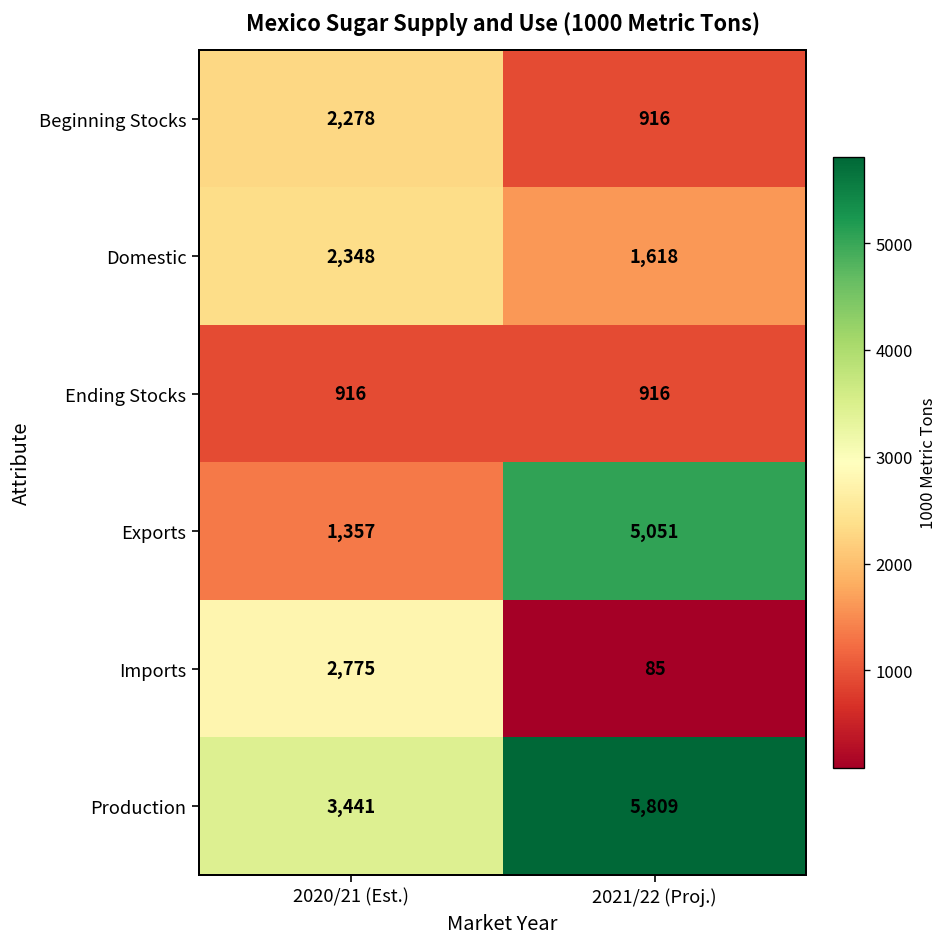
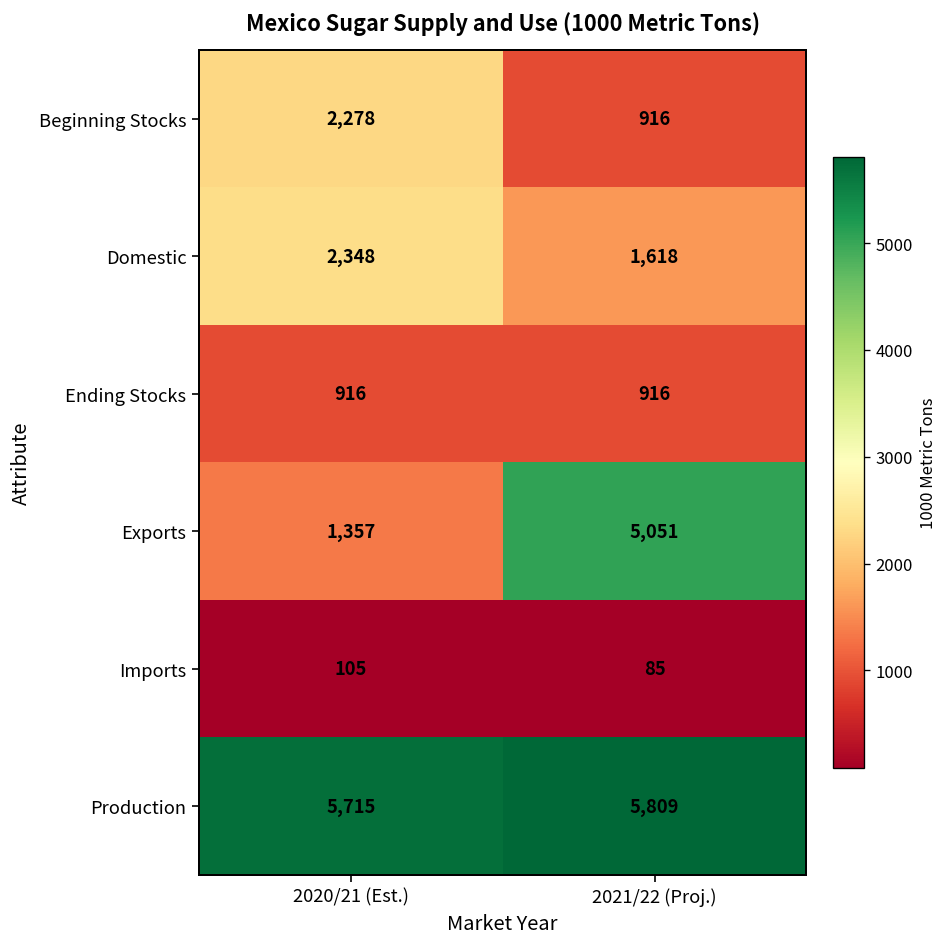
Imports, 2020/21 (Est.): 2,775 -> 105
Production, 2020/21 (Est.): 3,441 -> 5,715
